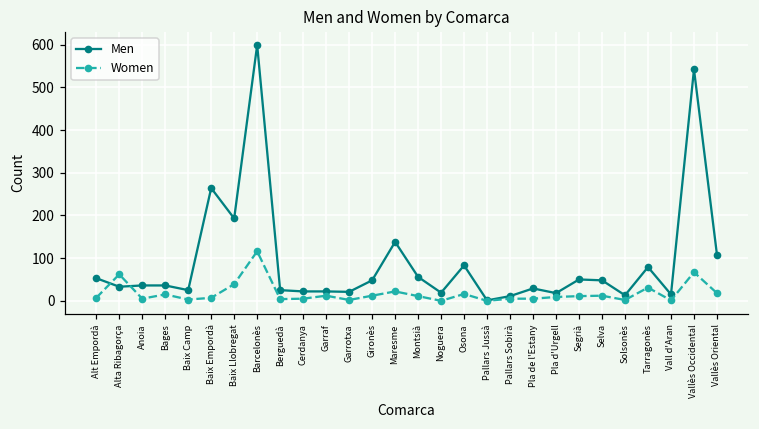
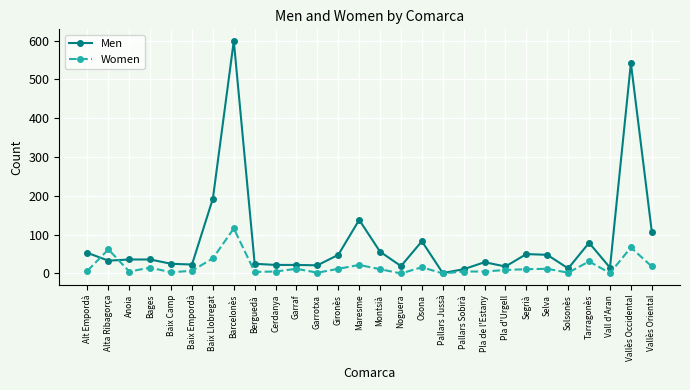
Men, Baix Empordà: 260 -> 20
